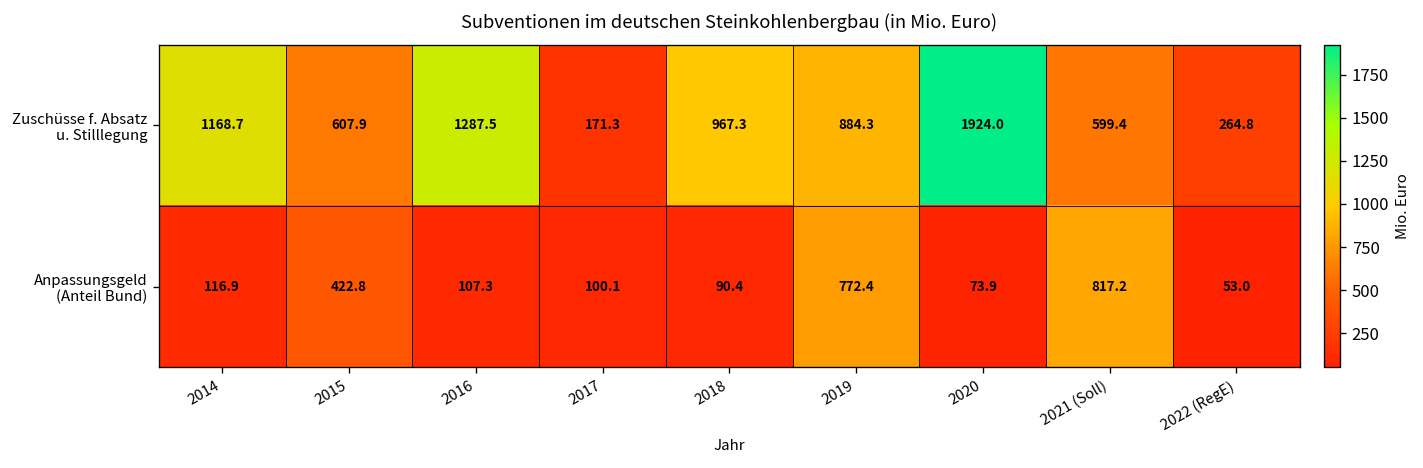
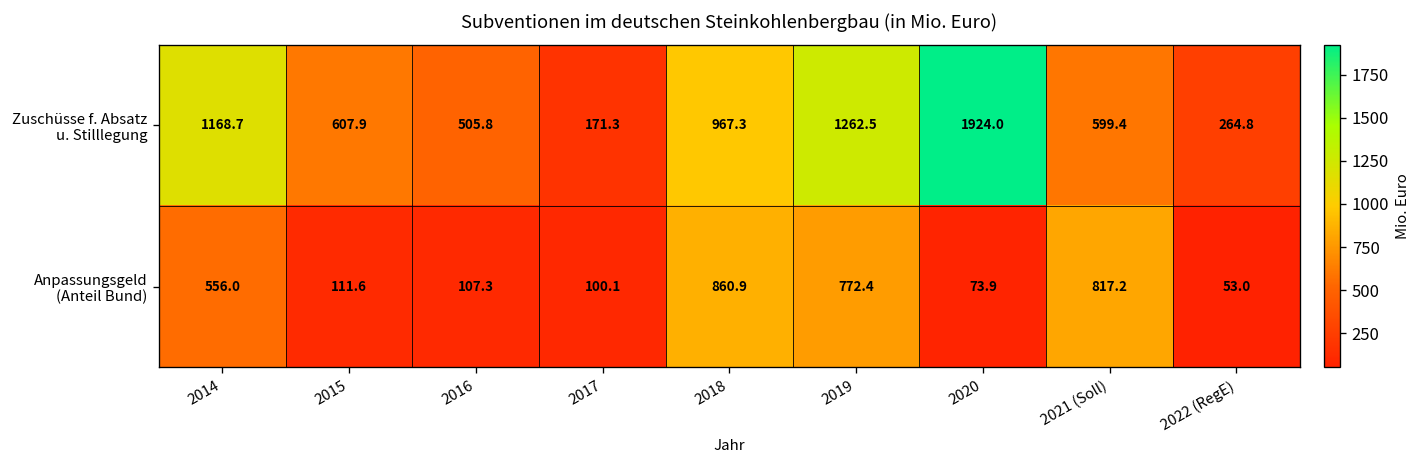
Zuschüsse f. Absatz u. Stilllegung, 2016: 1287.5 -> 505.8
Zuschüsse f. Absatz u. Stilllegung, 2019: 884.3 -> 1262.5
Anpassungsgeld (Anteil Bund), 2014: 116.9 -> 556.0
Anpassungsgeld (Anteil Bund), 2015: 422.8 -> 111.6
Anpassungsgeld (Anteil Bund), 2018: 90.4 -> 860.9
